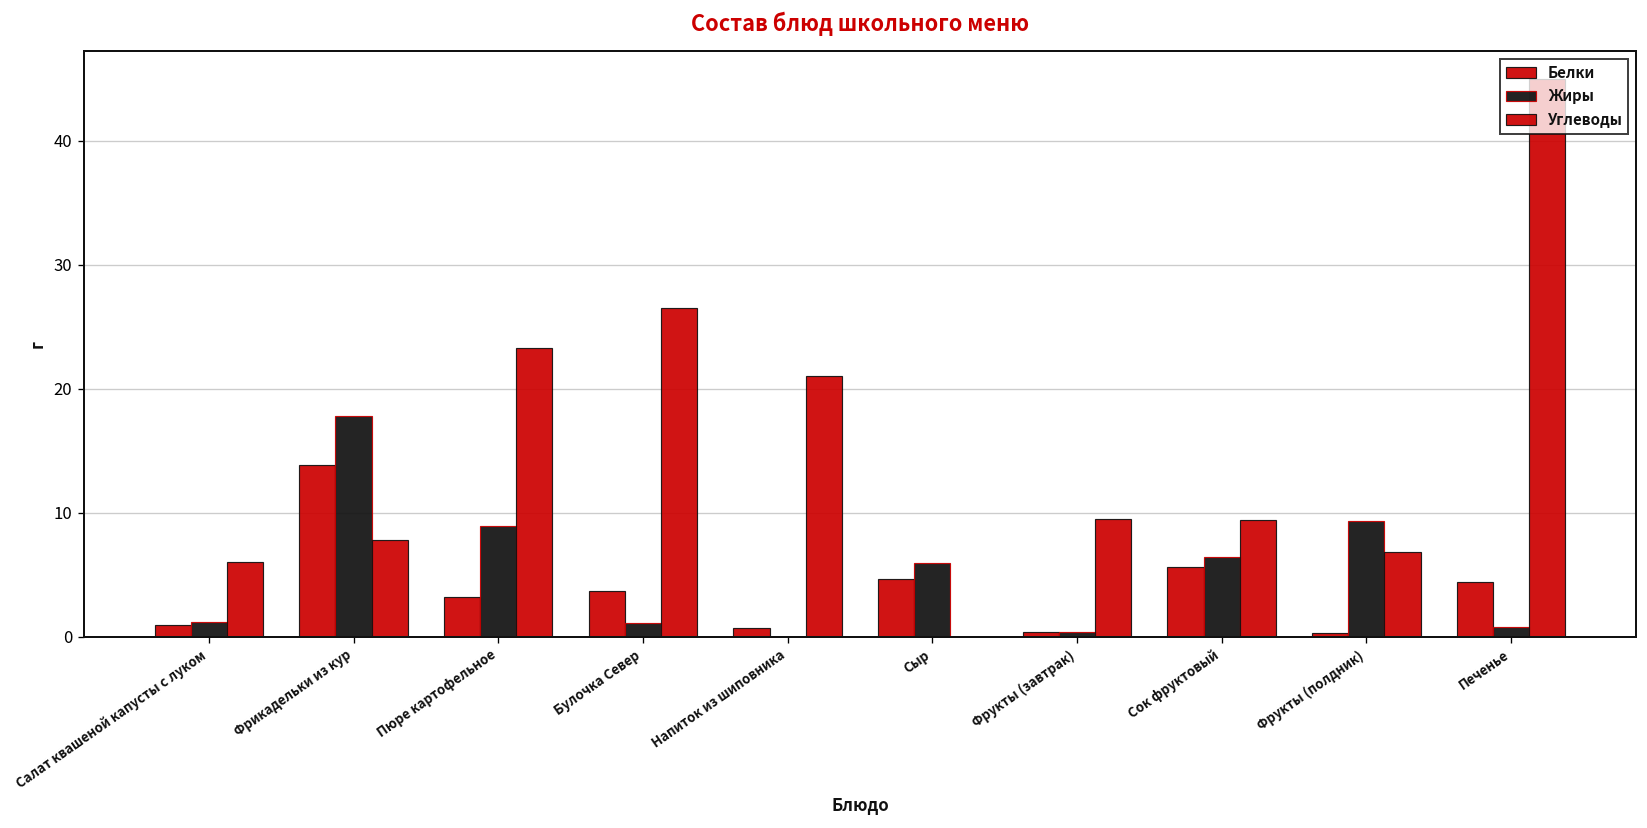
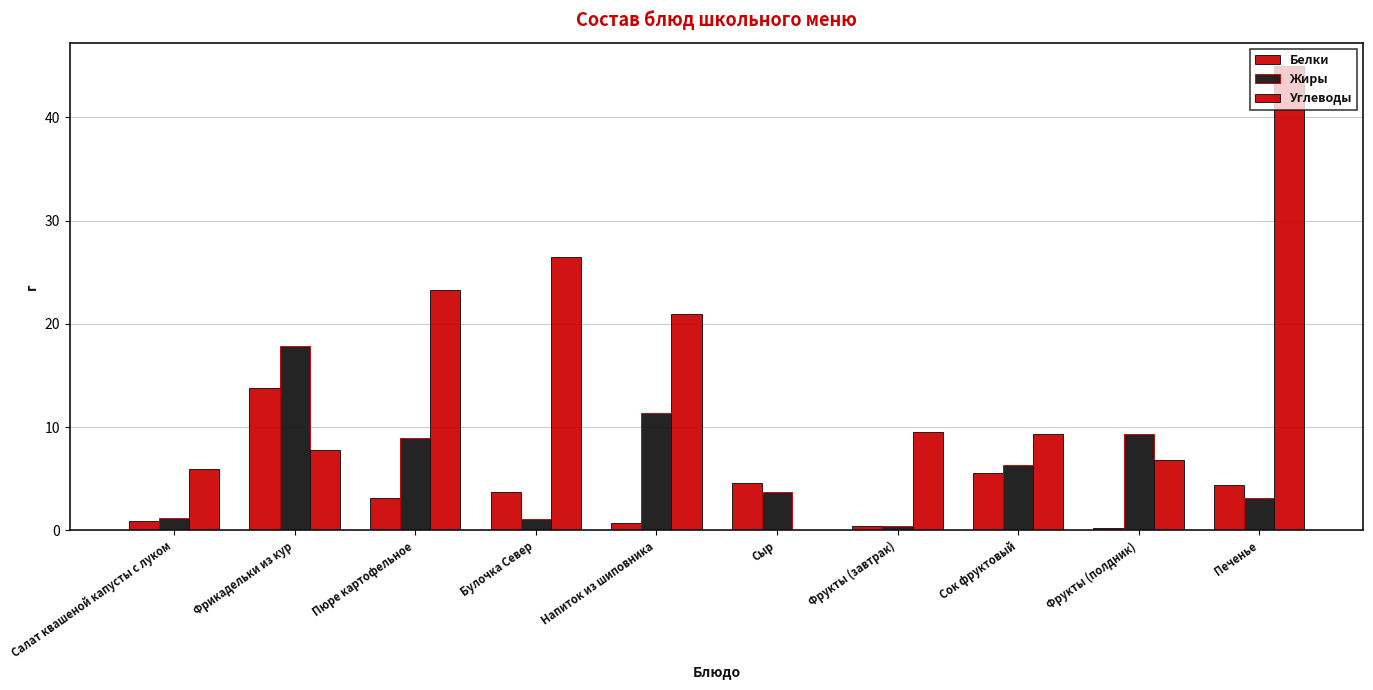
Жиры, Напиток из шиповника: 0.0 -> 11.4
Жиры, Сыр: 5.9 -> 3.7
Жиры, Печенье: 0.8 -> 3.1
